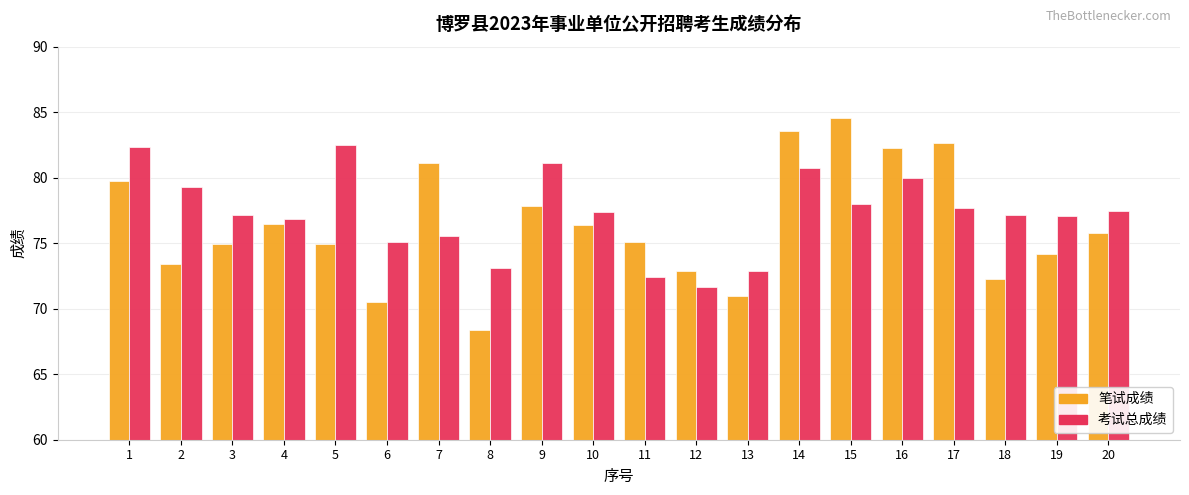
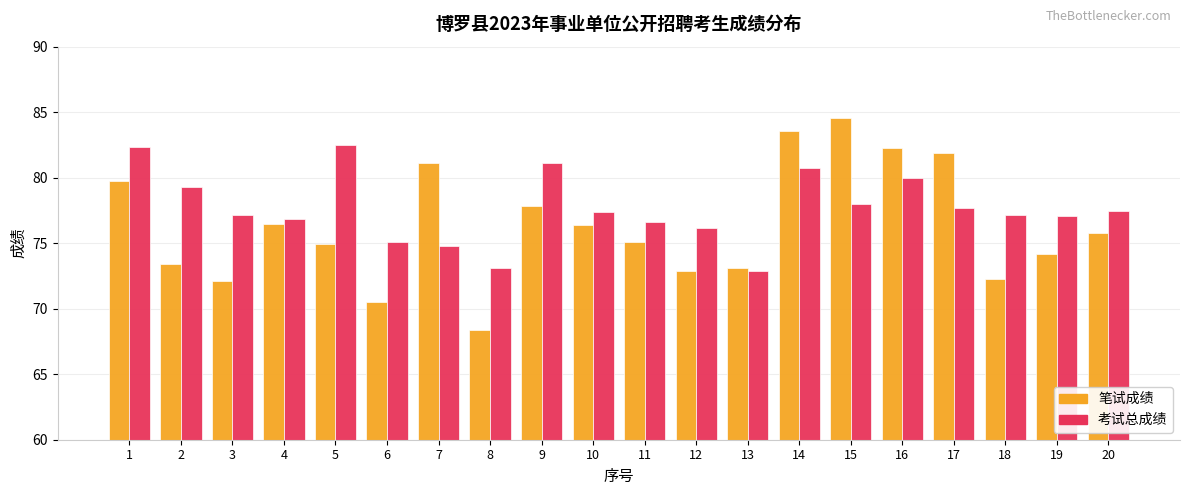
笔试成绩, 3: 74.9 -> 72.1
考试总成绩, 7: 75.6 -> 74.8
考试总成绩, 11: 72.4 -> 76.6
考试总成绩, 12: 71.7 -> 76.1
笔试成绩, 13: 71.0 -> 73.1
笔试成绩, 17: 82.6 -> 81.9
